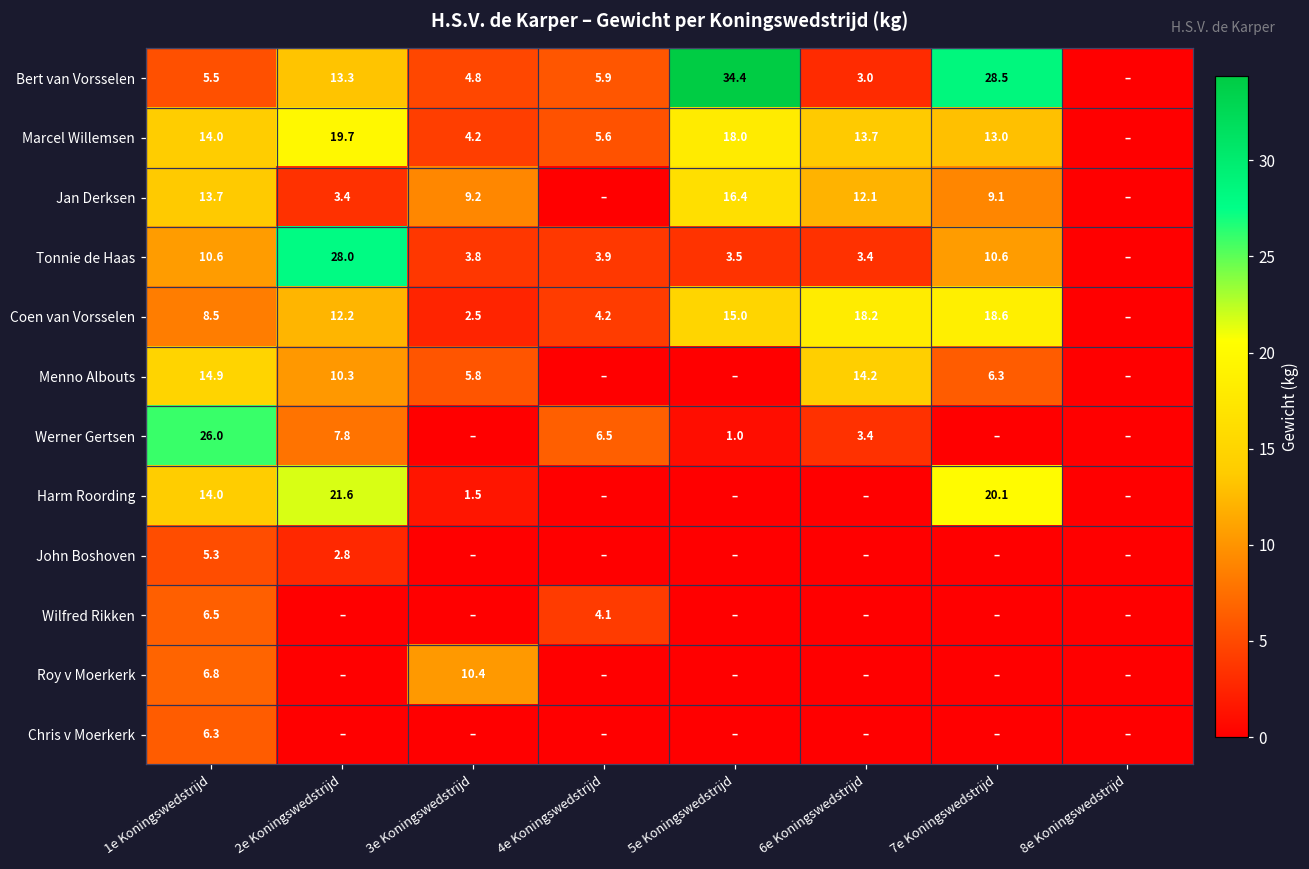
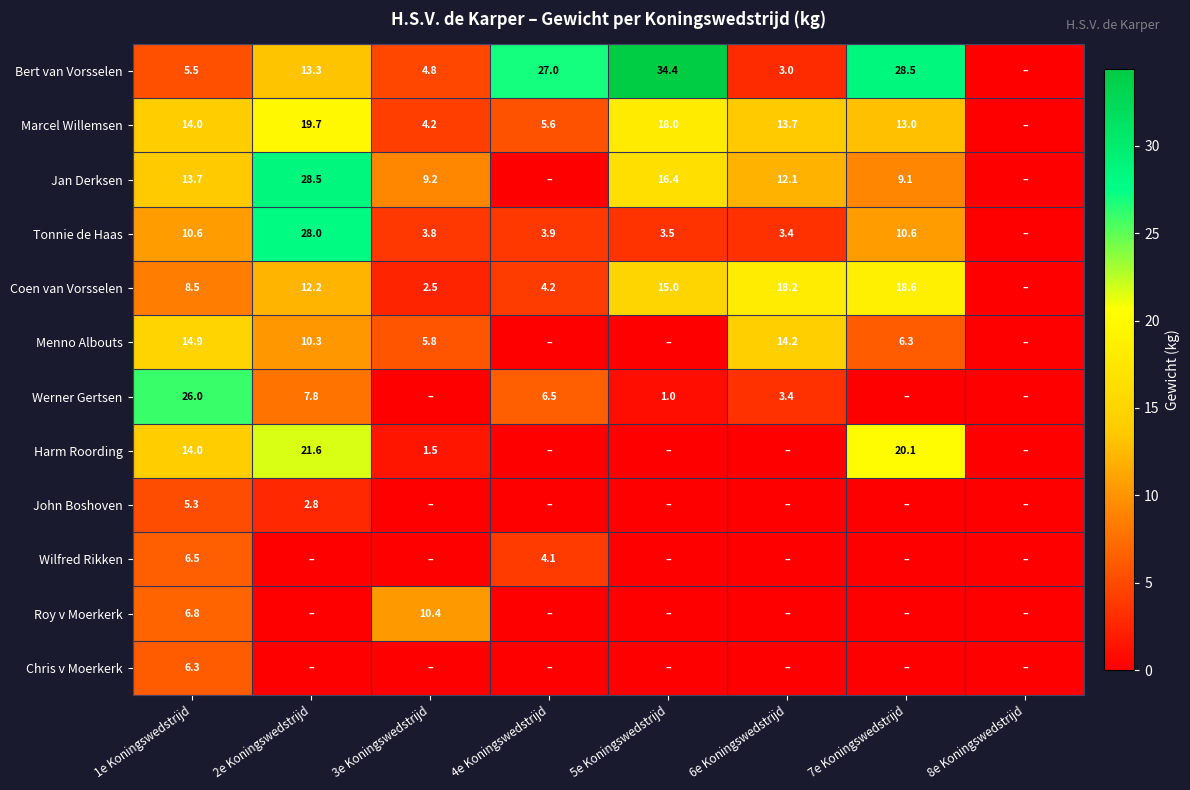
Bert van Vorsselen, 4e Koningswedstrijd: 5.9 -> 27.0
Jan Derksen, 2e Koningswedstrijd: 3.4 -> 28.5
